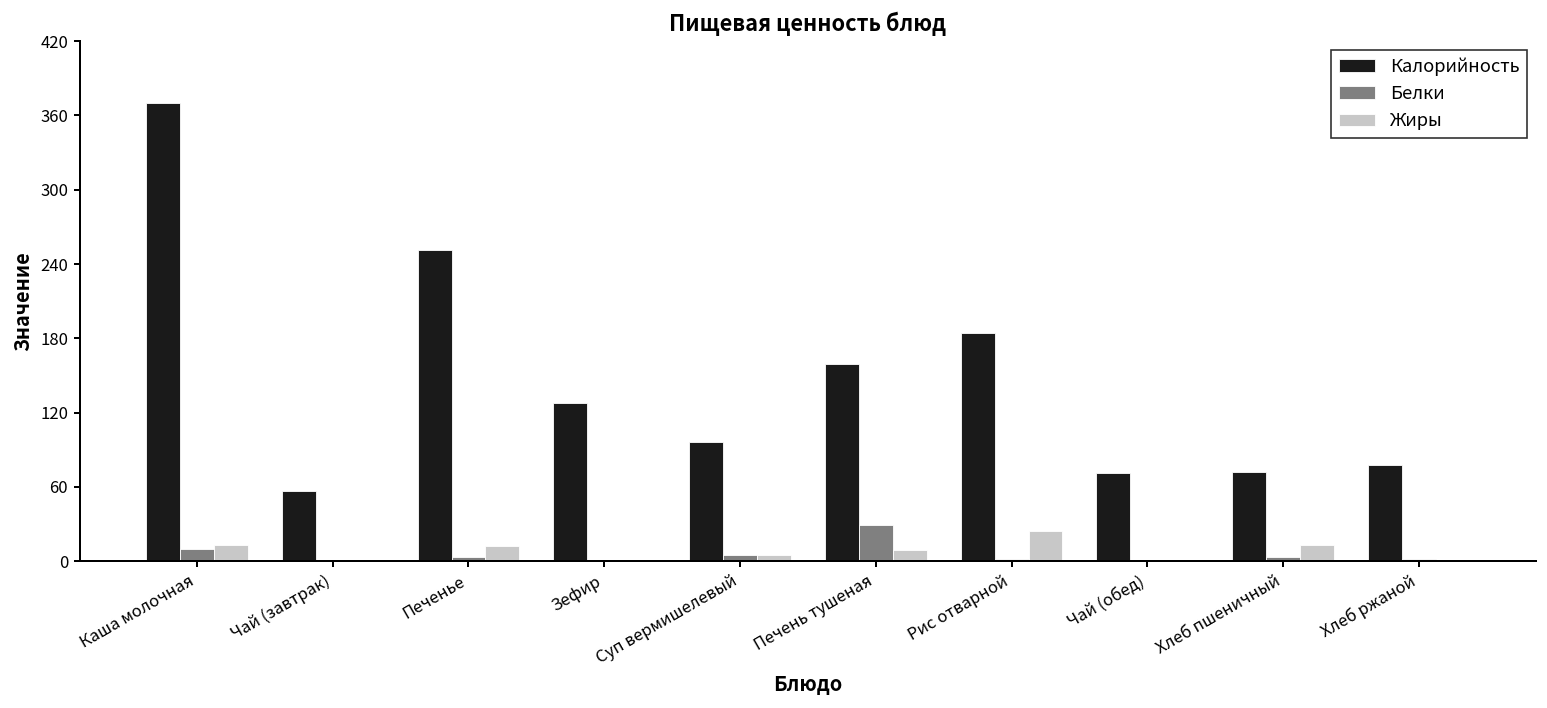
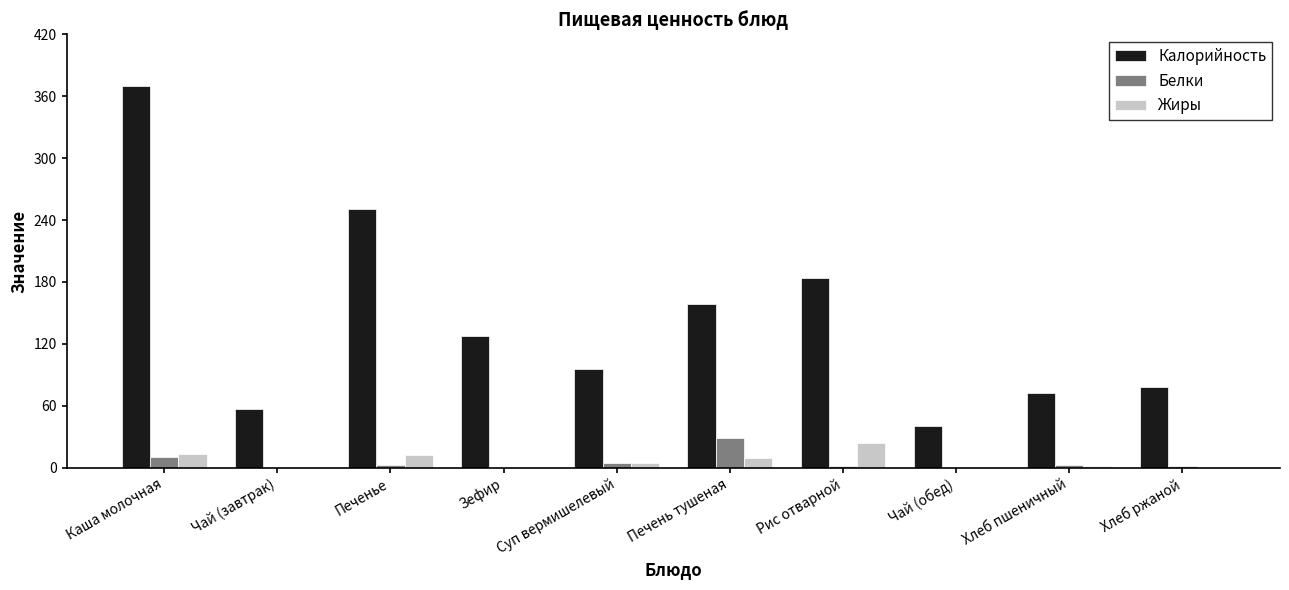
Калорийность, Чай (обед): 71 -> 40
Жиры, Хлеб пшеничный: 13 -> 2
